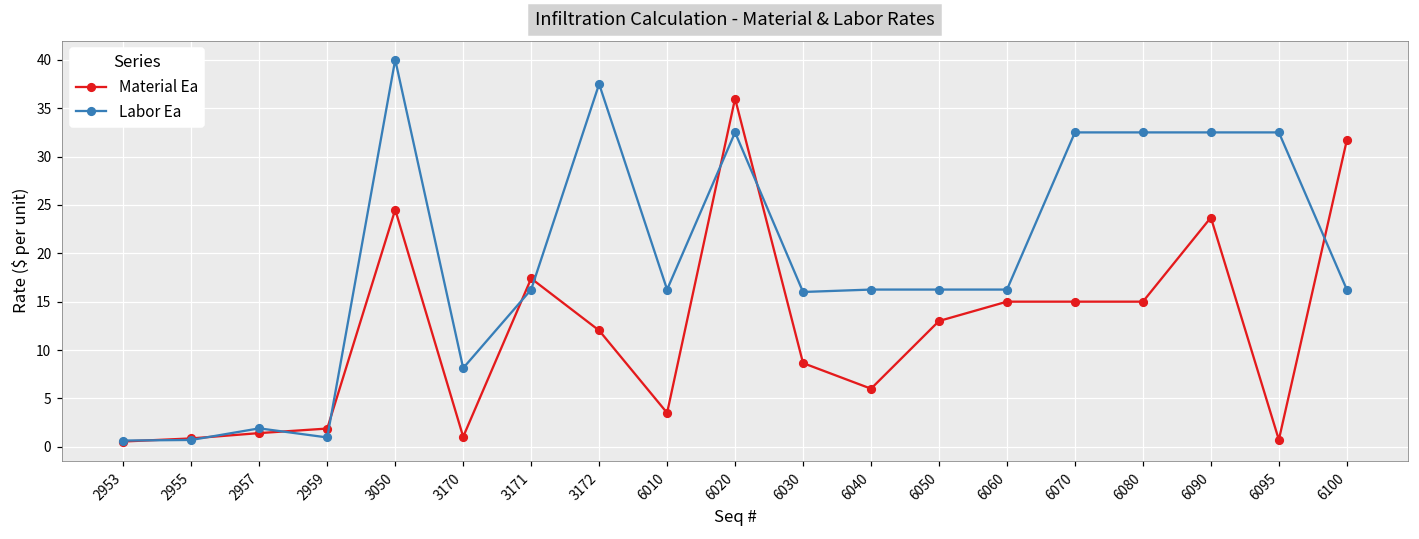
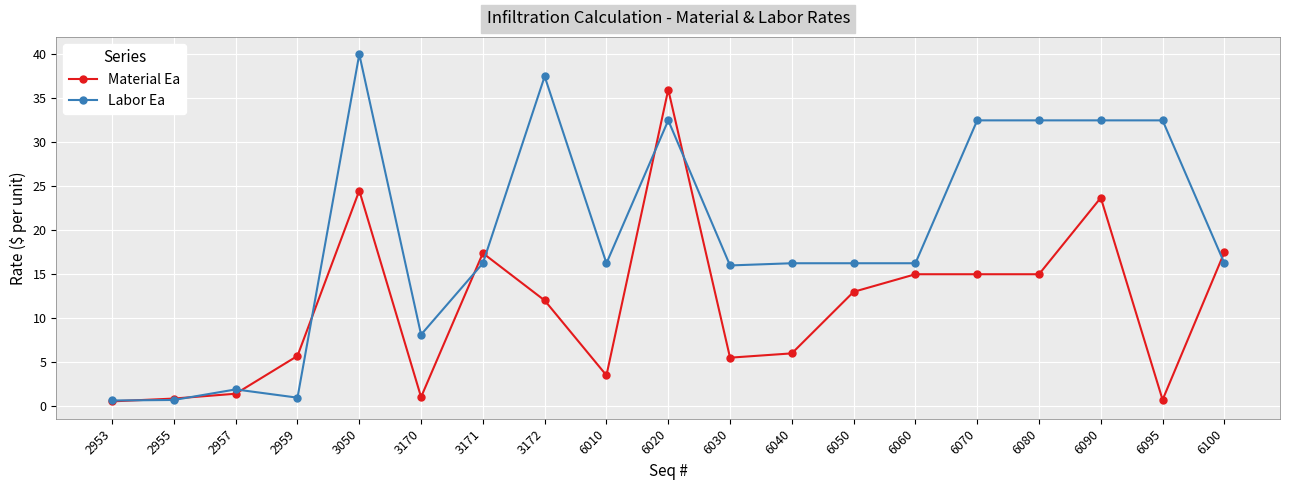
Material Ea, 2959: 2 -> 6
Material Ea, 6030: 9 -> 6
Material Ea, 6100: 32 -> 18
